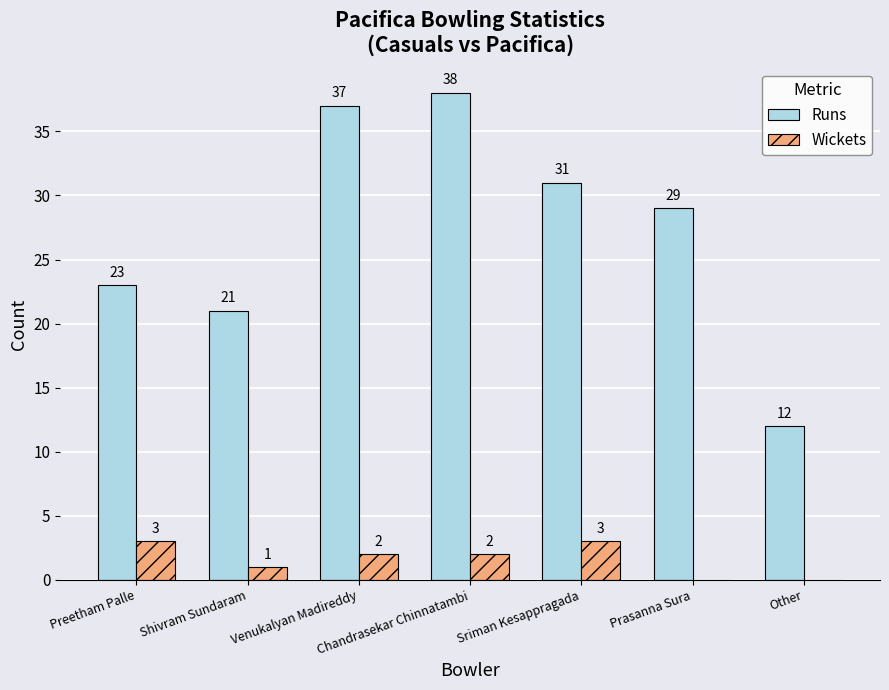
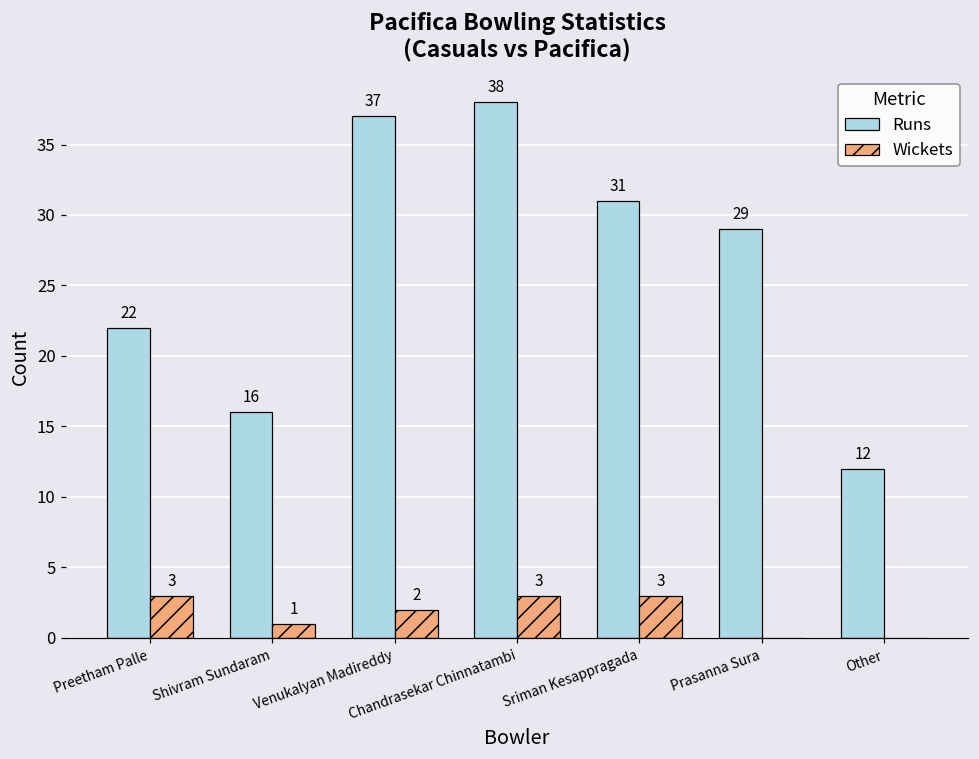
Runs, Preetham Palle: 23 -> 22
Runs, Shivram Sundaram: 21 -> 16
Wickets, Chandrasekar Chinnatambi: 2 -> 3
